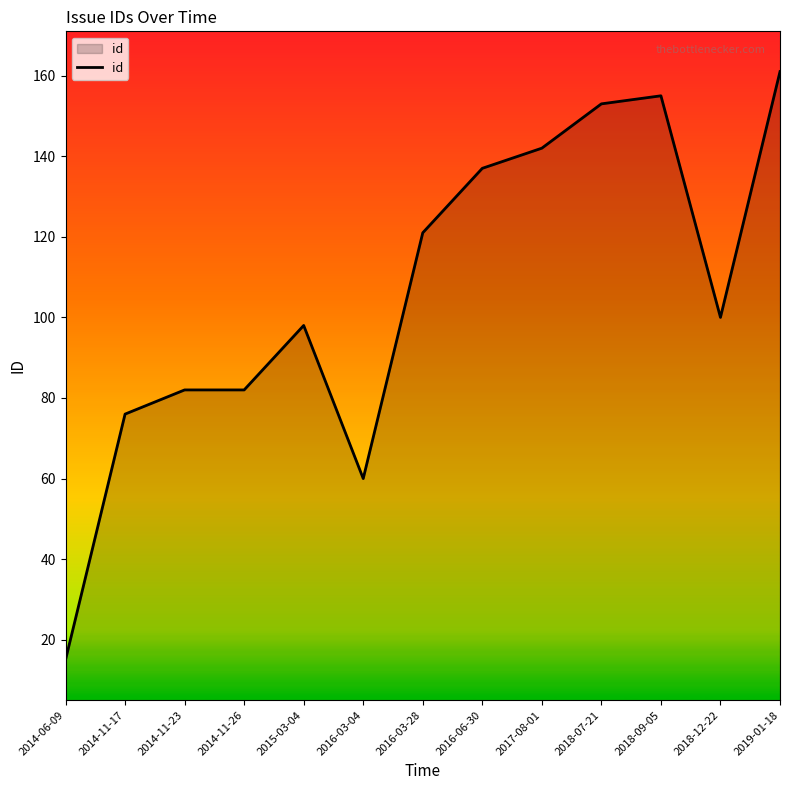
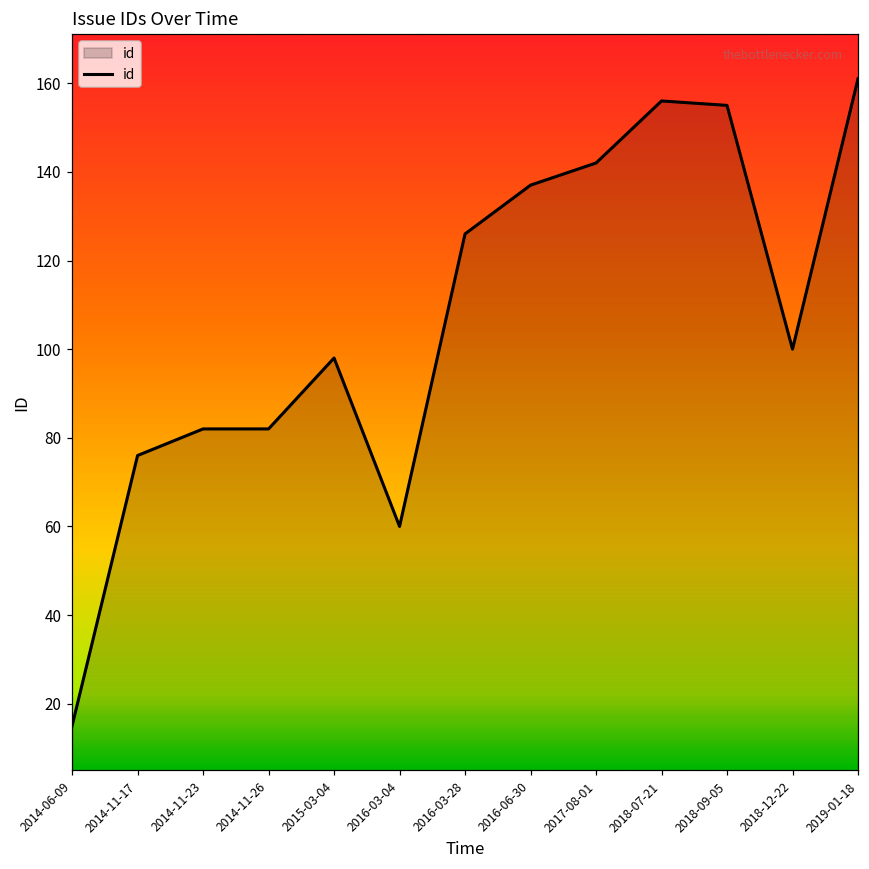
2016-03-28: 121 -> 126
2018-07-21: 153 -> 156
